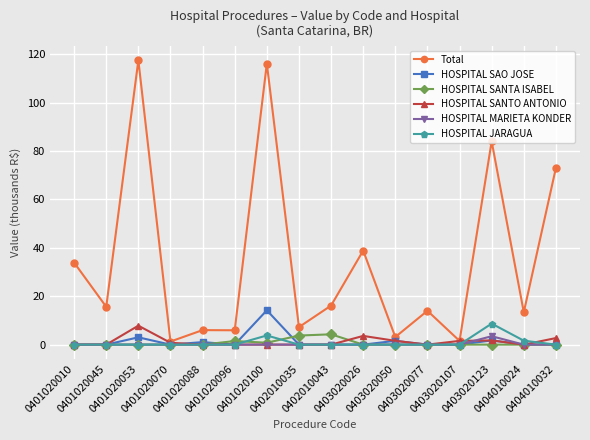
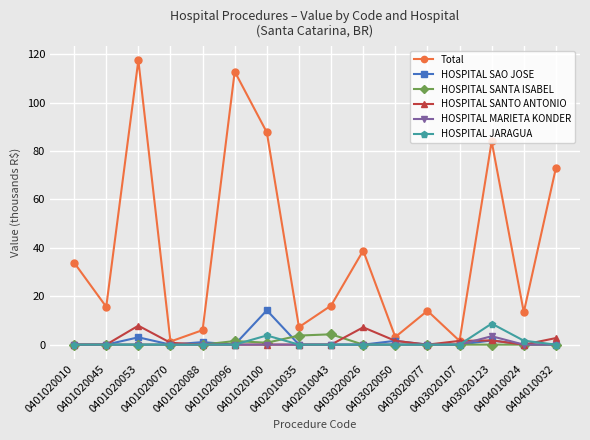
Total, 0401020096: 6 -> 113
Total, 0401020100: 116 -> 88
HOSPITAL SANTO ANTONIO, 0403020026: 4 -> 7
